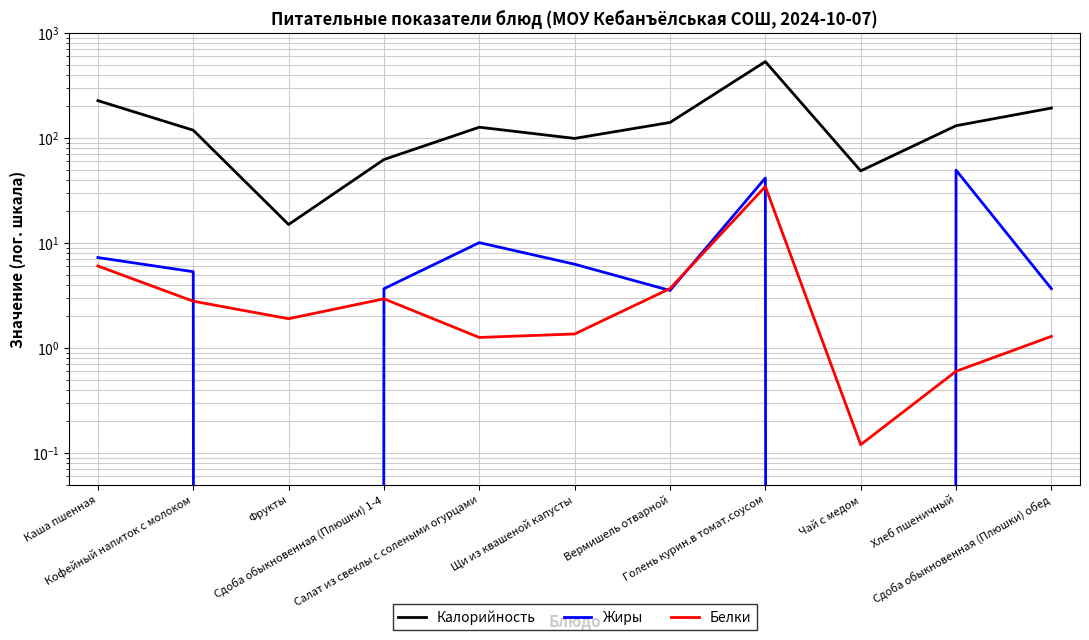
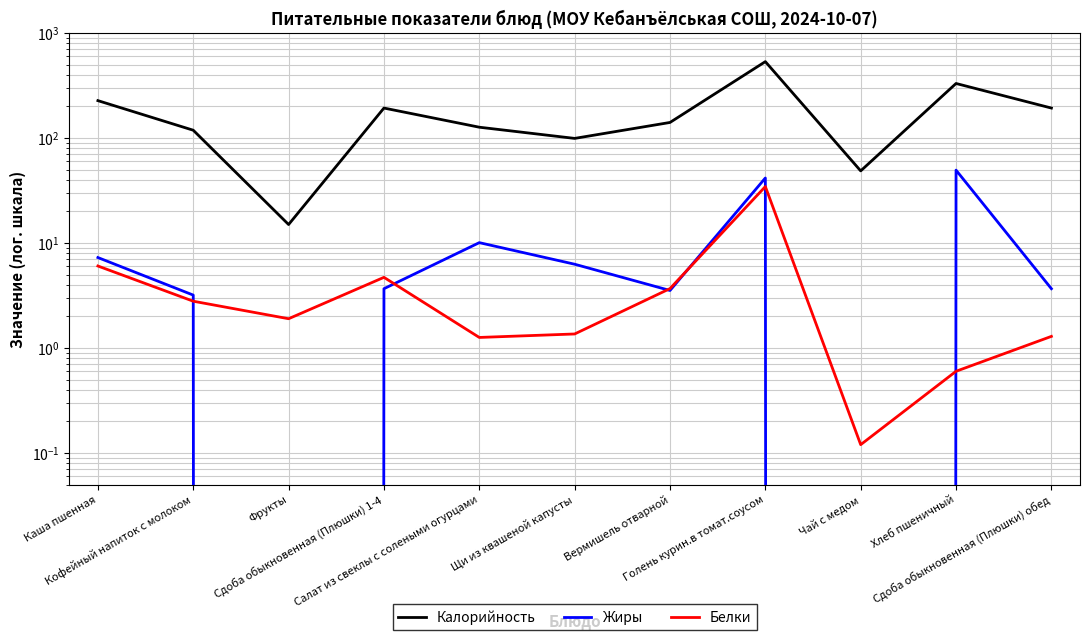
Жиры, Кофейный напиток с молоком: 5 -> 3.2
Калорийность, Сдоба обыкновенная (Плюшки) 1-4: 60 -> 190
Белки, Сдоба обыкновенная (Плюшки) 1-4: 2.9 -> 5
Калорийность, Хлеб пшеничный: 130 -> 330
